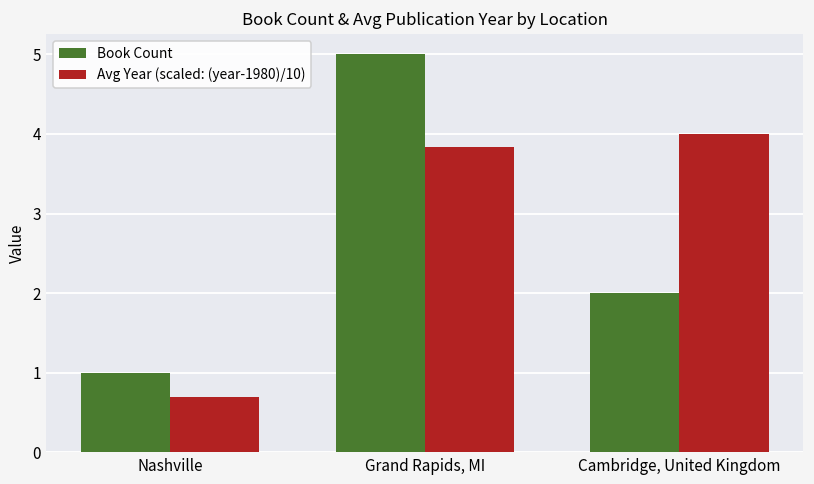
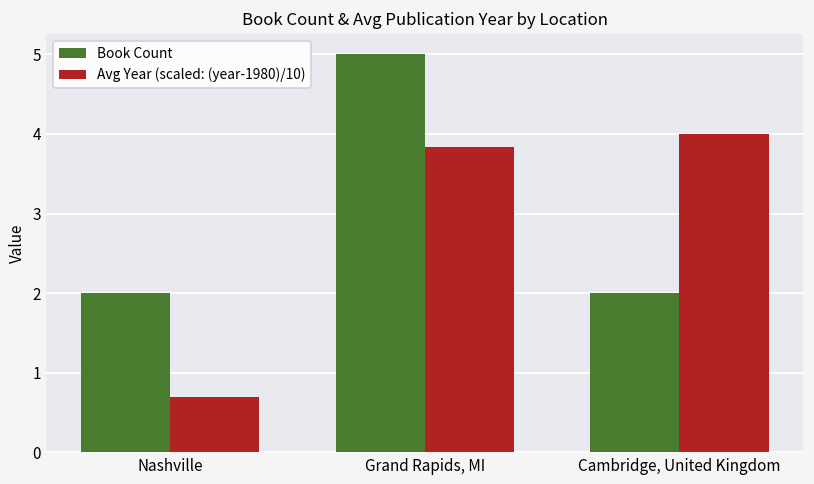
Book Count, Nashville: 1 -> 2
